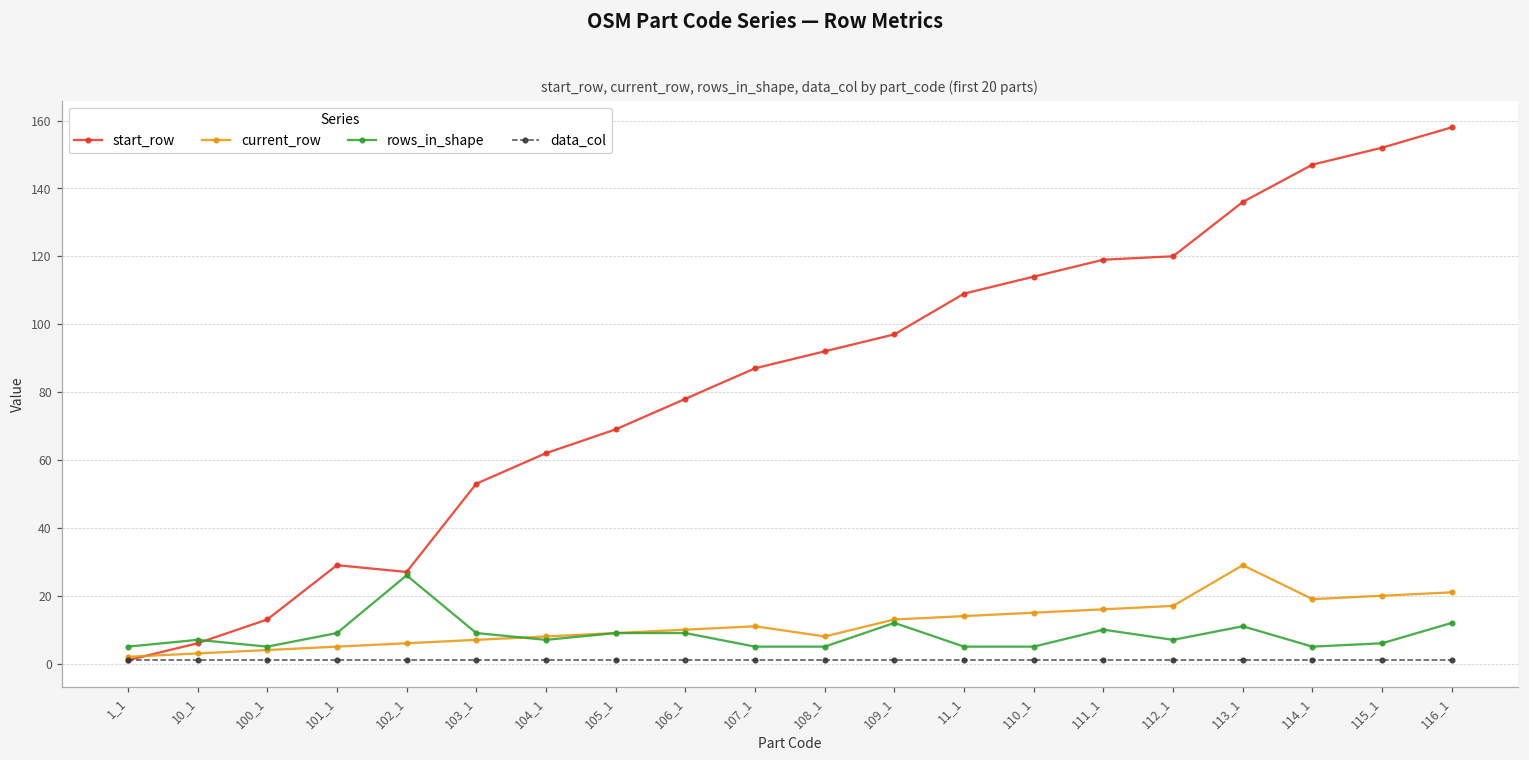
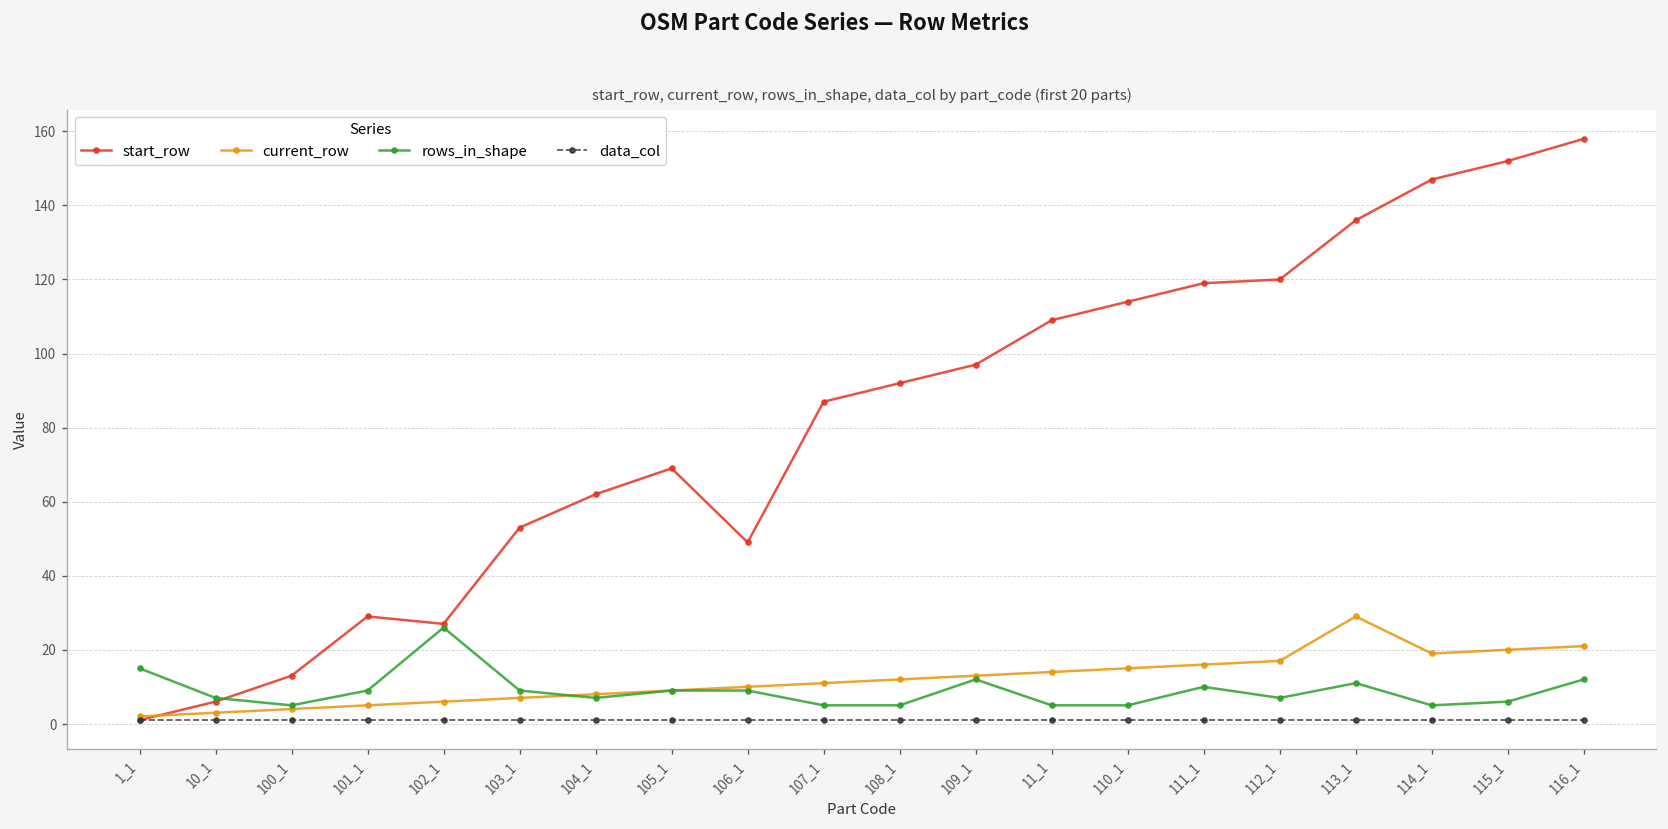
rows_in_shape, 1_1: 5 -> 15
start_row, 106_1: 78 -> 49
current_row, 108_1: 8 -> 12
